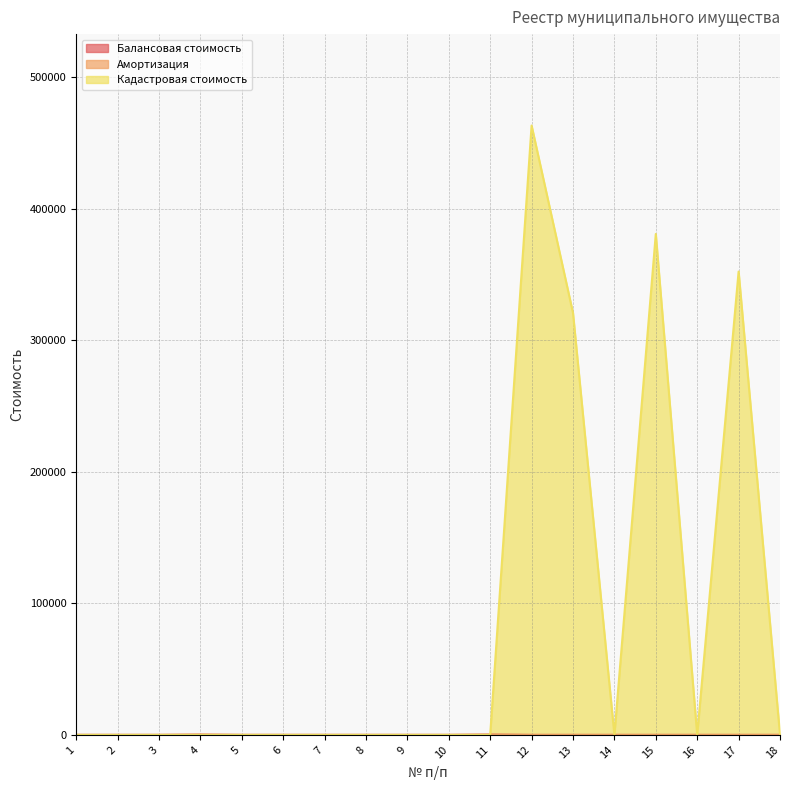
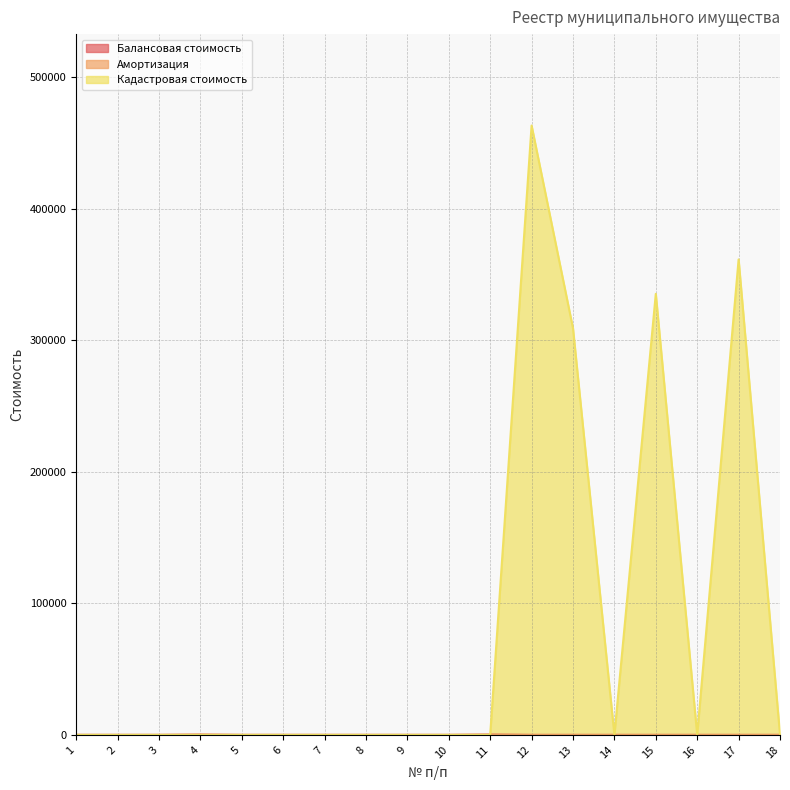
Кадастровая стоимость, 13: 321000 -> 309000
Кадастровая стоимость, 15: 381000 -> 335000
Кадастровая стоимость, 17: 352000 -> 362000
